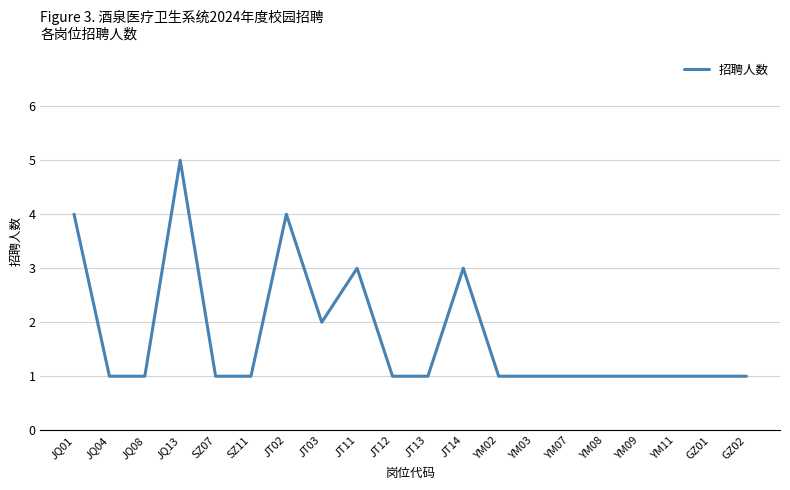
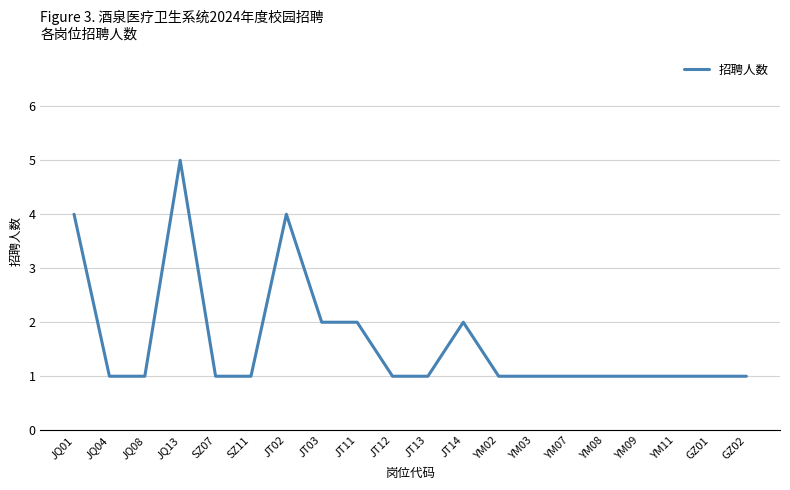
JT11: 3 -> 2
JT14: 3 -> 2
